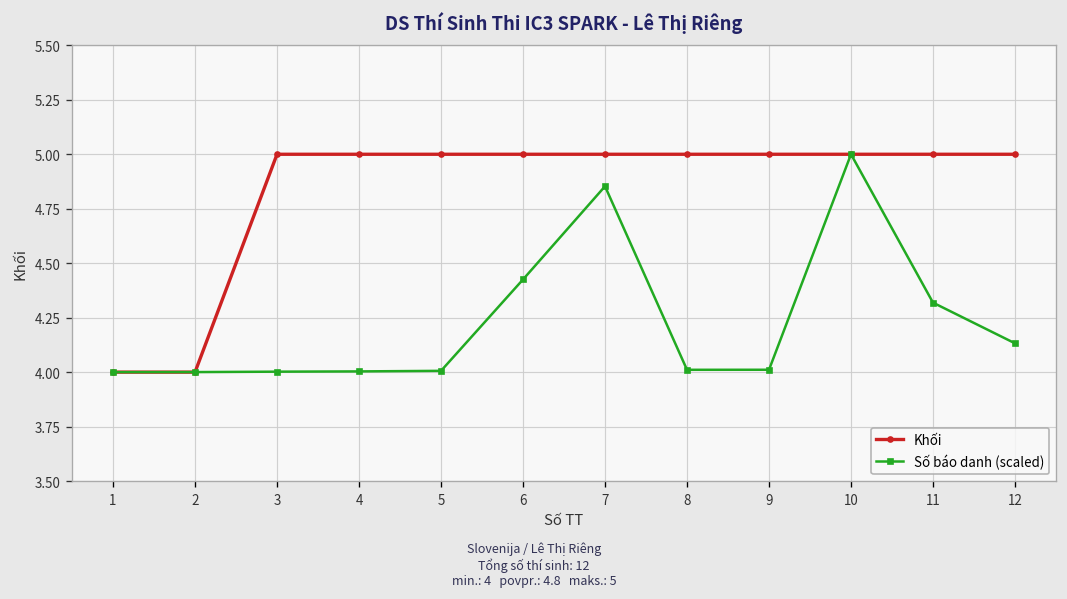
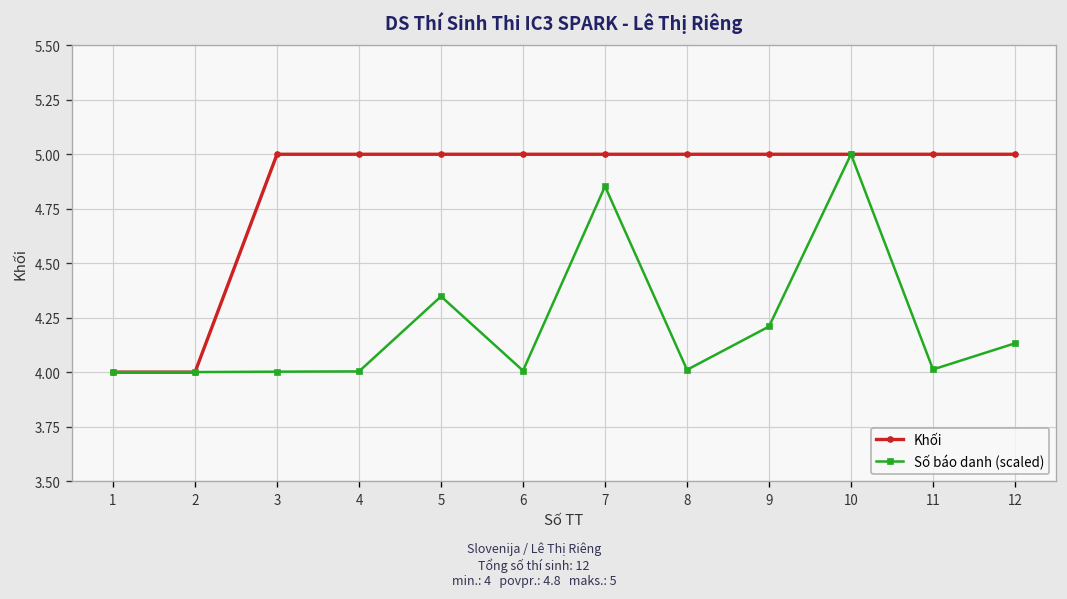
Số báo danh (scaled), 5: 4.01 -> 4.35
Số báo danh (scaled), 6: 4.43 -> 4.01
Số báo danh (scaled), 9: 4.01 -> 4.21
Số báo danh (scaled), 11: 4.32 -> 4.01
